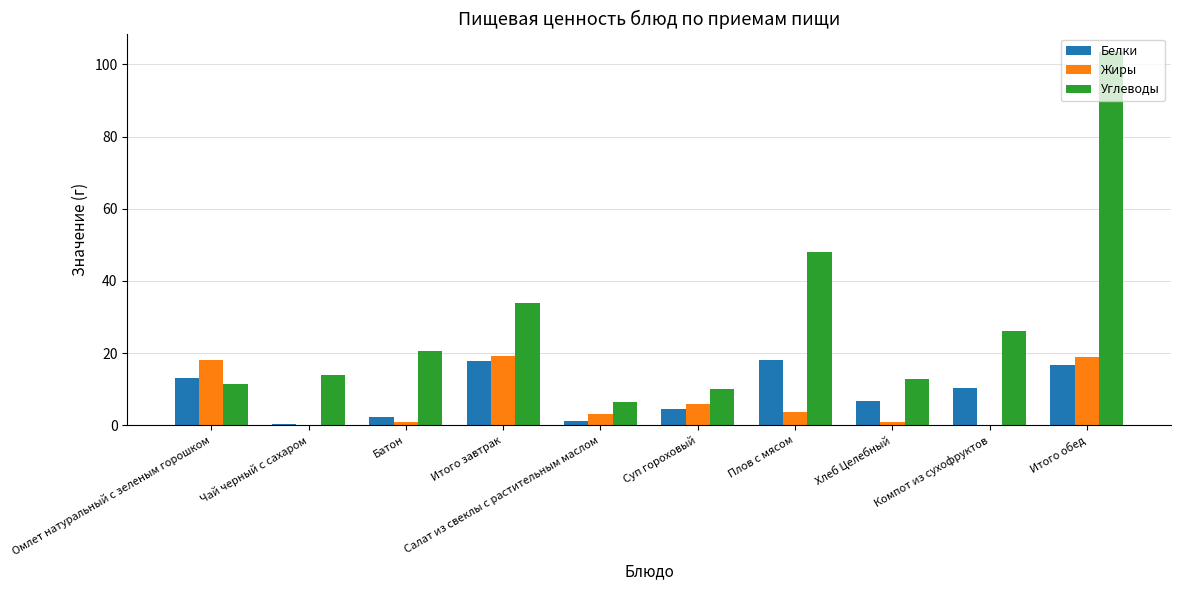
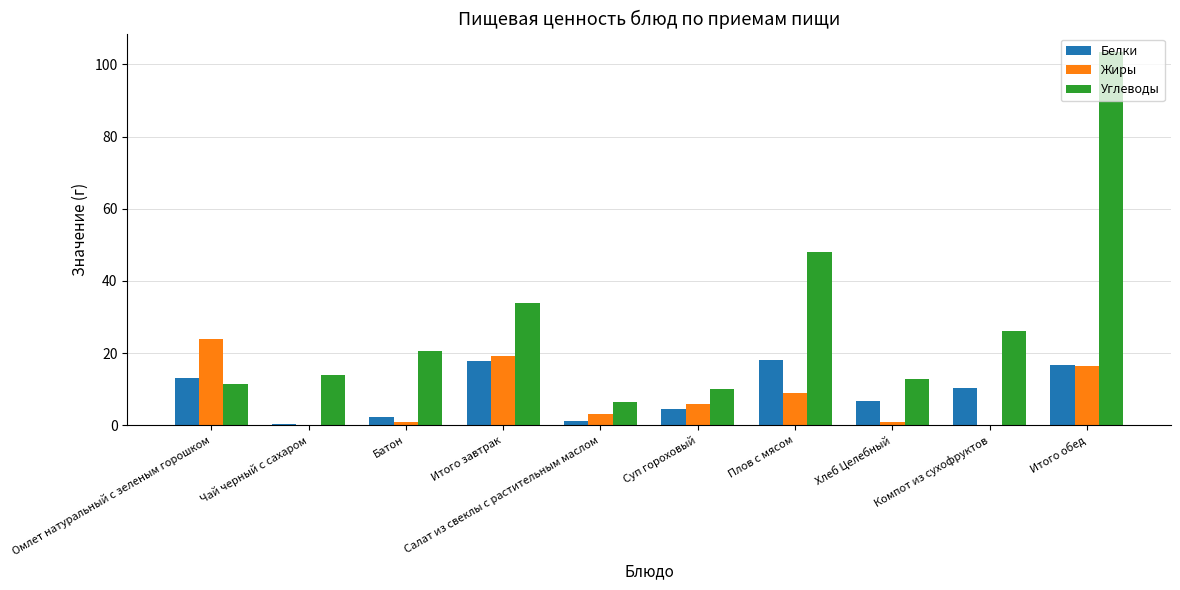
Жиры, Омлет натуральный с зеленым горошком: 18 -> 24
Жиры, Плов с мясом: 4 -> 9
Жиры, Итого обед: 19 -> 17
